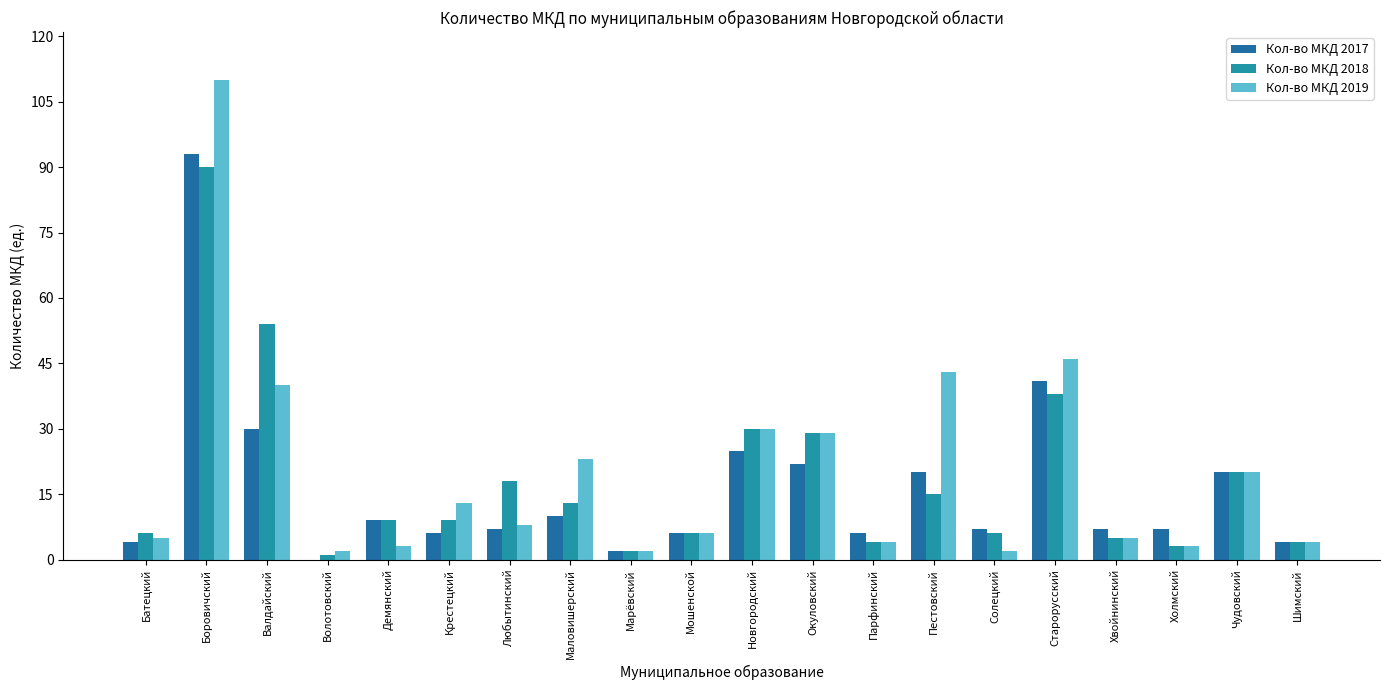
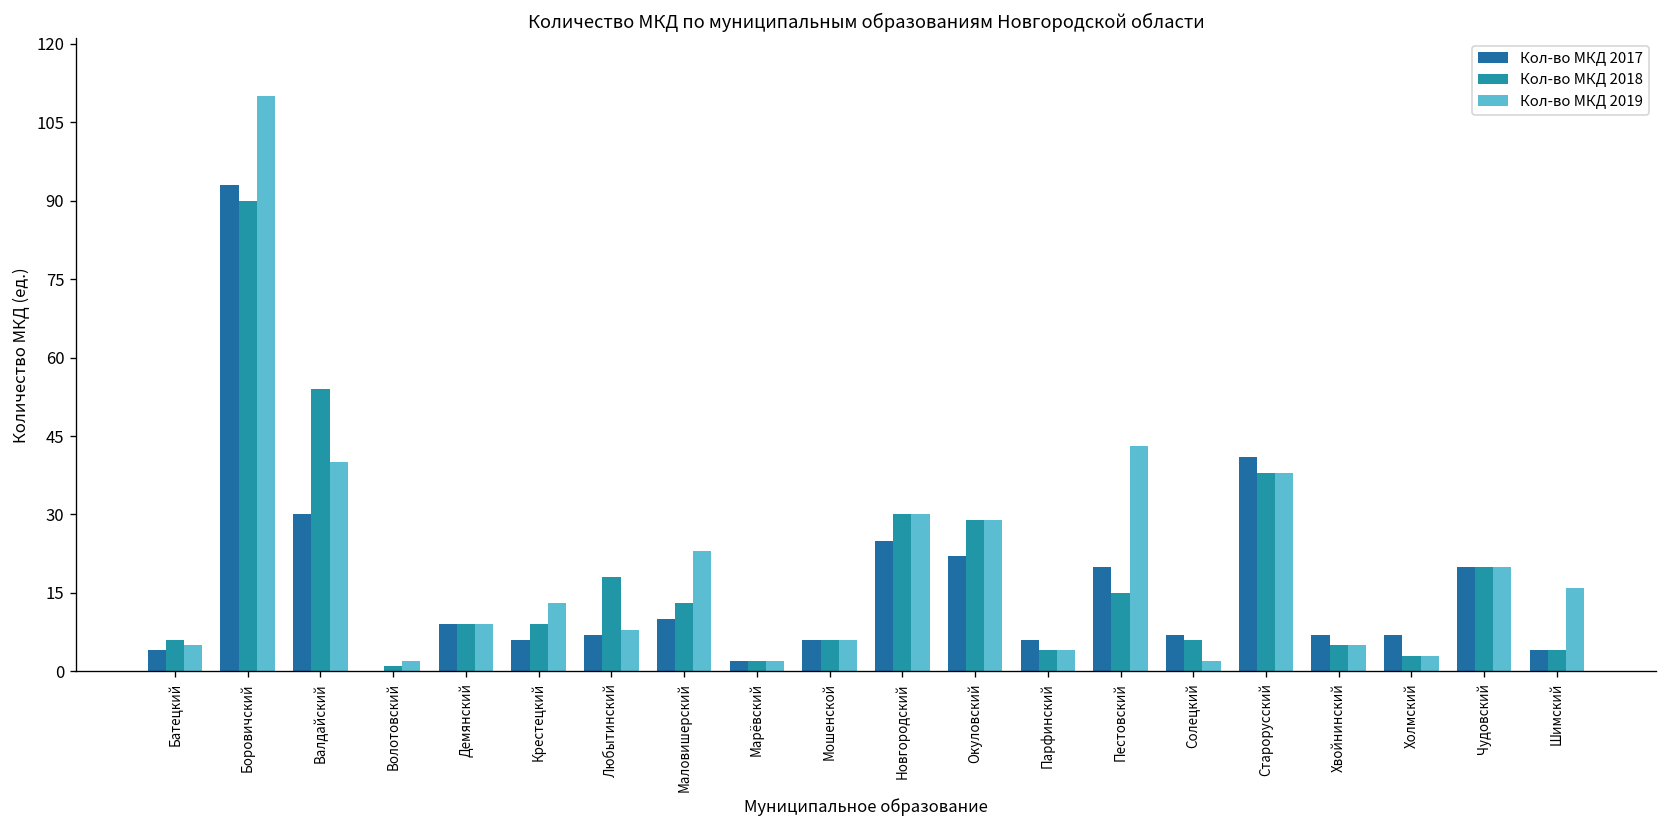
Кол-во МКД 2019, Демянский: 3 -> 9
Кол-во МКД 2019, Старорусский: 46 -> 38
Кол-во МКД 2019, Шимский: 4 -> 16
